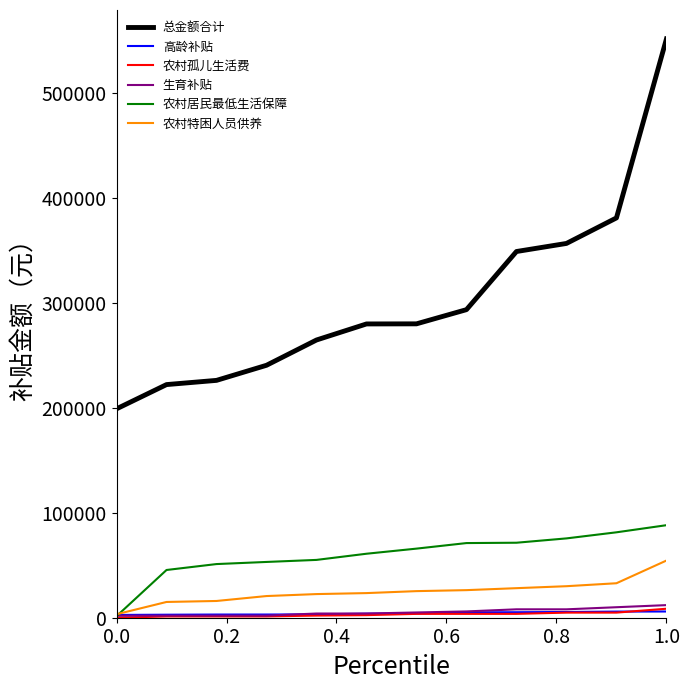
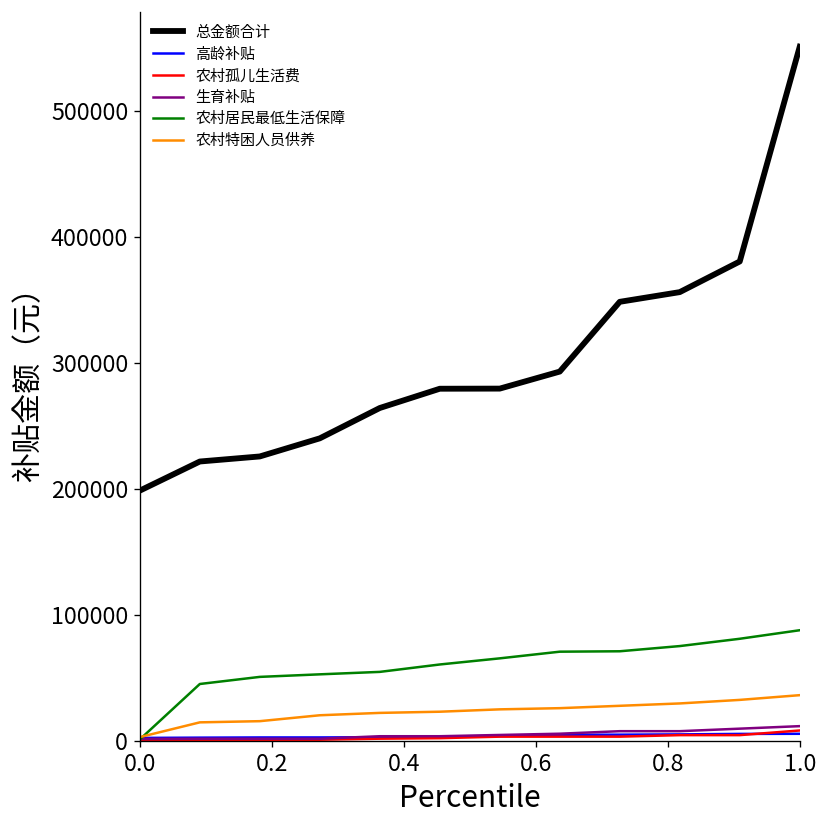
农村特困人员供养, 1.0: 54000 -> 37000
